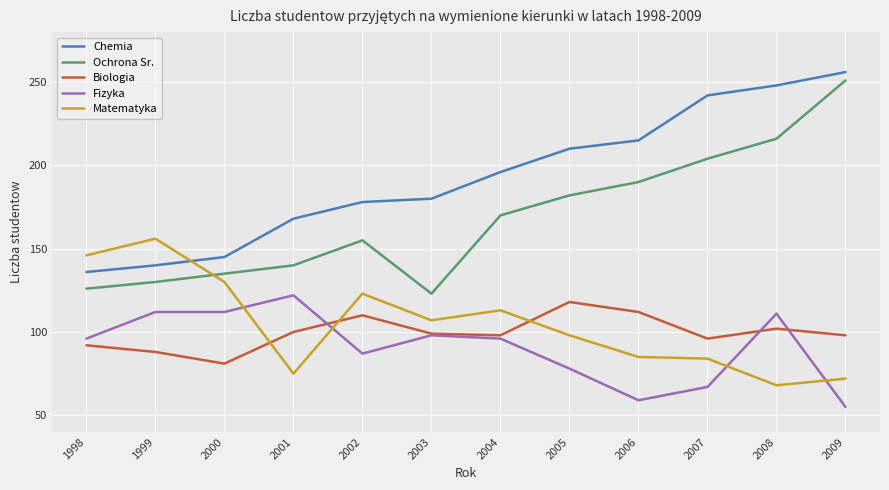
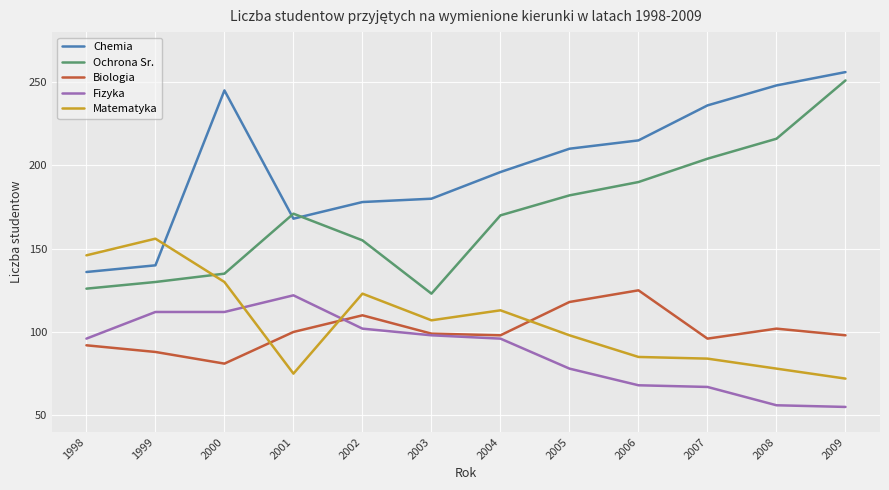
Chemia, 2000: 145 -> 245
Ochrona Sr., 2001: 140 -> 171
Fizyka, 2002: 87 -> 102
Biologia, 2006: 112 -> 125
Fizyka, 2006: 59 -> 68
Chemia, 2007: 242 -> 236
Fizyka, 2008: 111 -> 56
Matematyka, 2008: 68 -> 78
